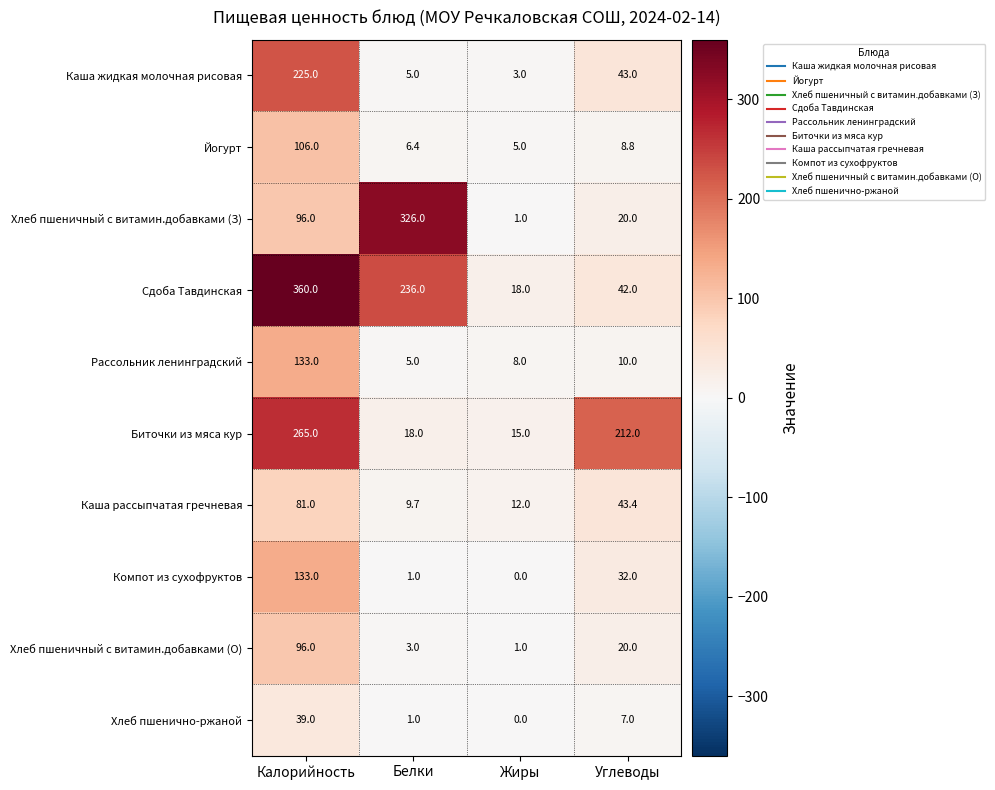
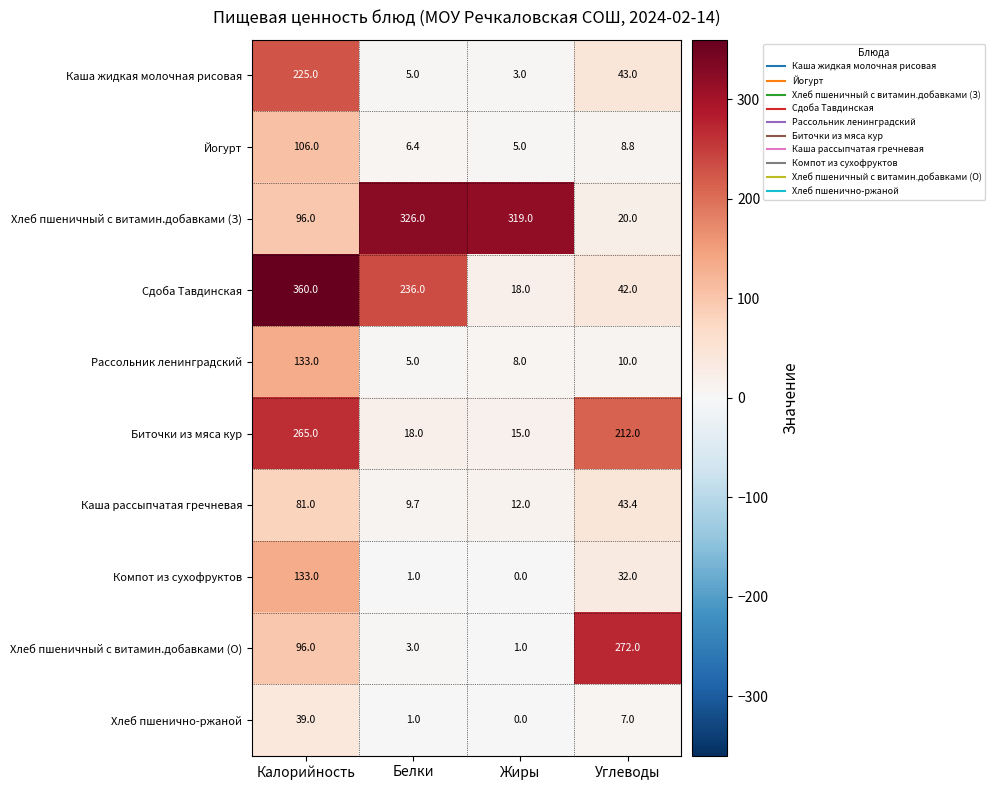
Хлеб пшеничный с витамин.добавками (З), Жиры: 1.0 -> 319.0
Хлеб пшеничный с витамин.добавками (О), Углеводы: 20.0 -> 272.0
